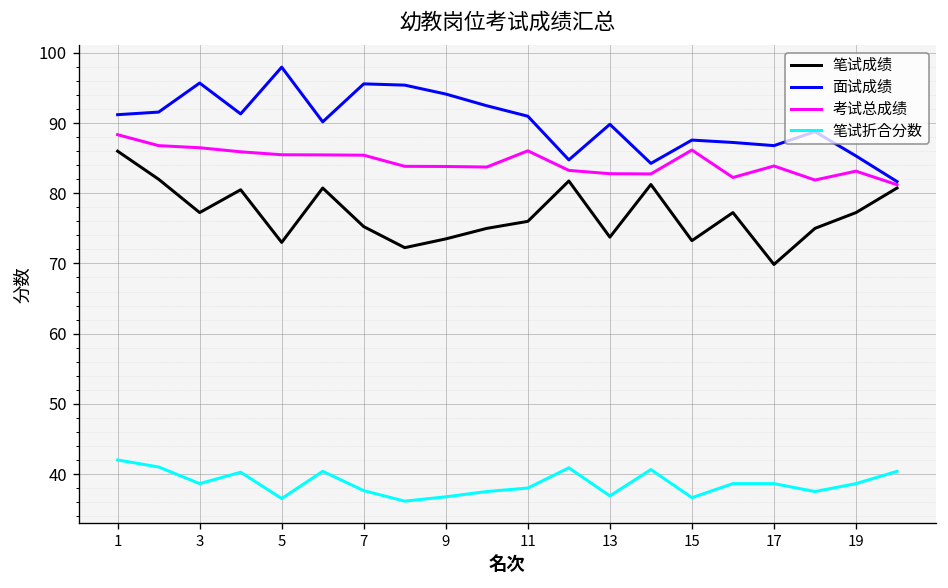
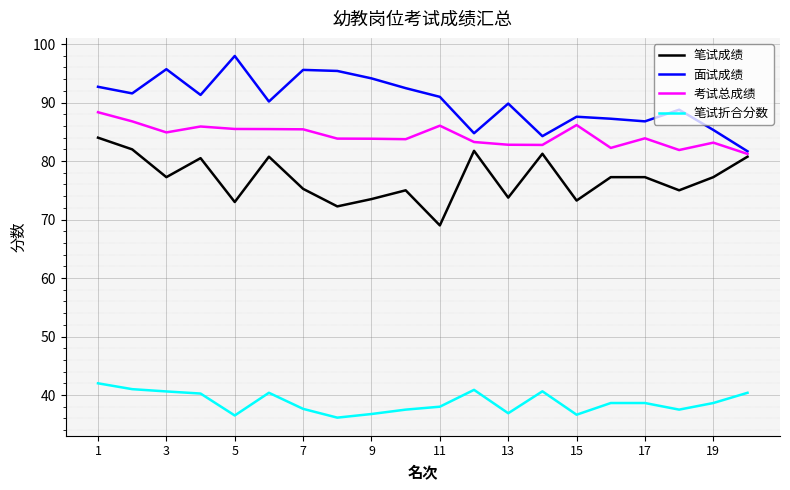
笔试成绩, 1: 86 -> 84
面试成绩, 1: 91 -> 93
考试总成绩, 3: 86 -> 85
笔试折合分数, 3: 39 -> 41
笔试成绩, 11: 76 -> 69
笔试成绩, 17: 70 -> 77
